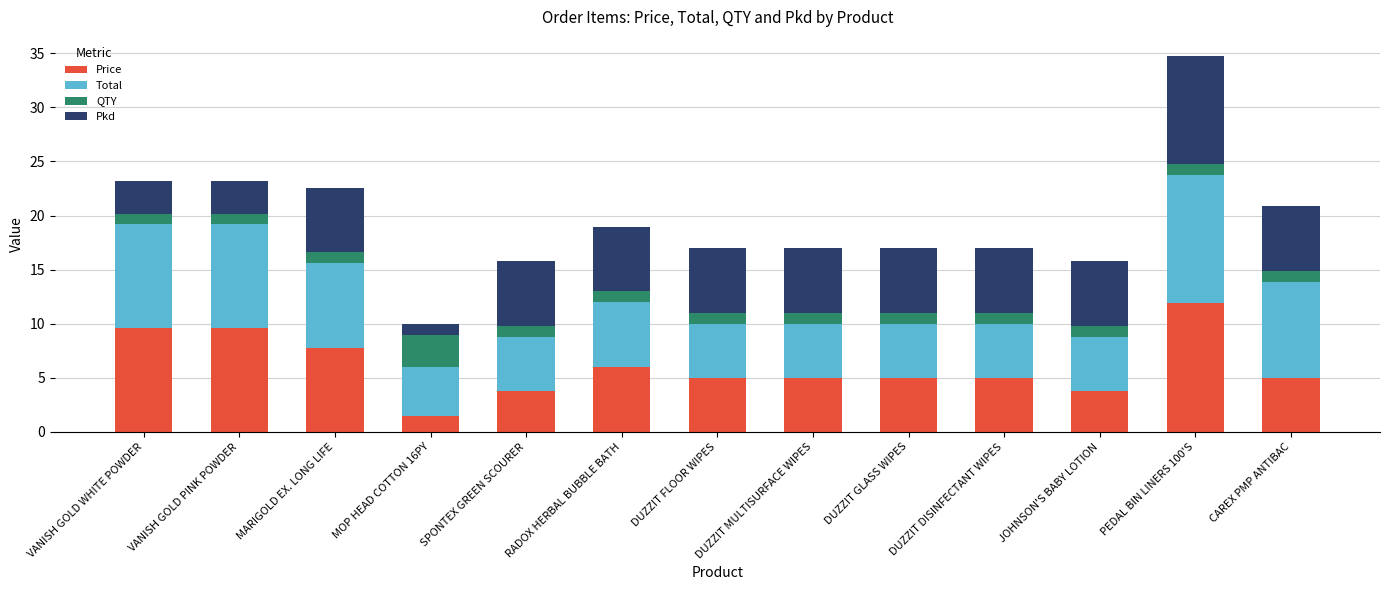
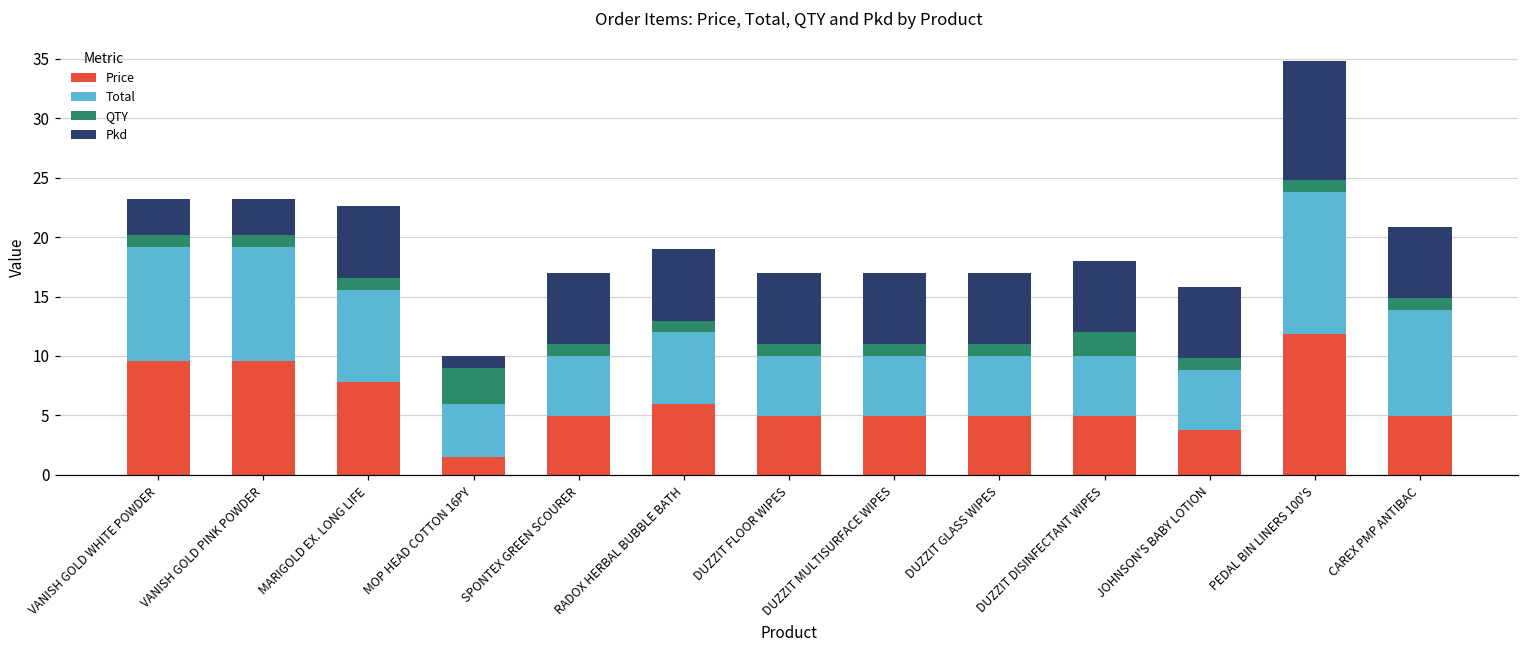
Price, SPONTEX GREEN SCOURER: 3.8 -> 5.0
QTY, DUZZIT DISINFECTANT WIPES: 1 -> 2
